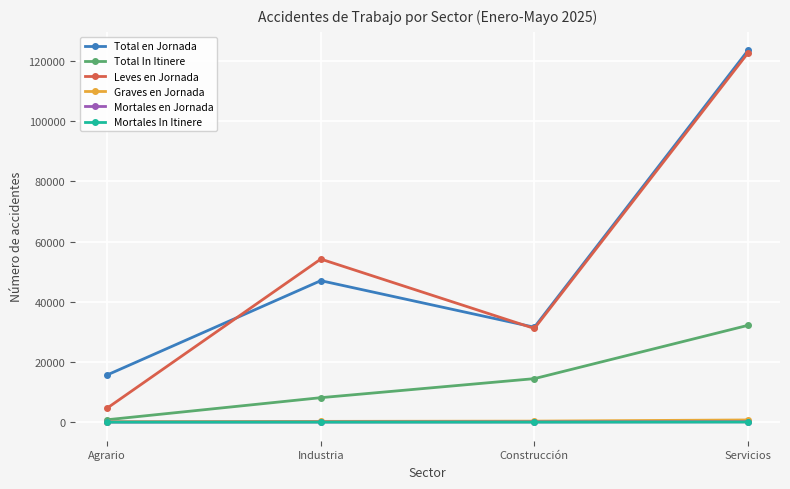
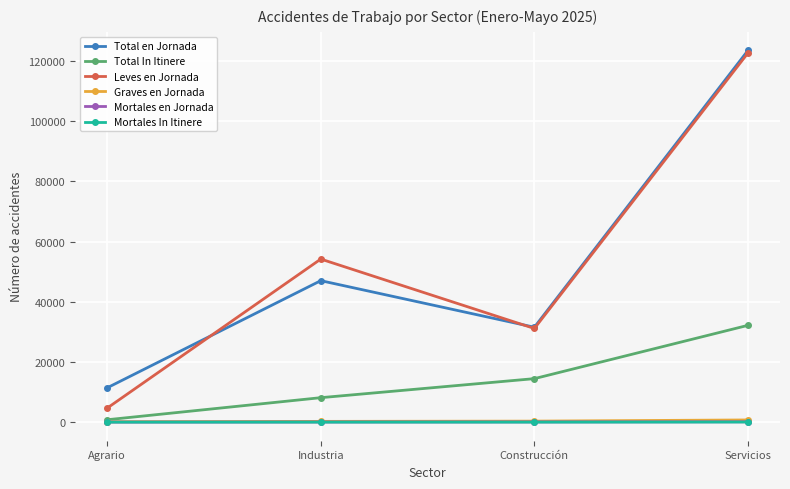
Total en Jornada, Agrario: 16000 -> 11000
